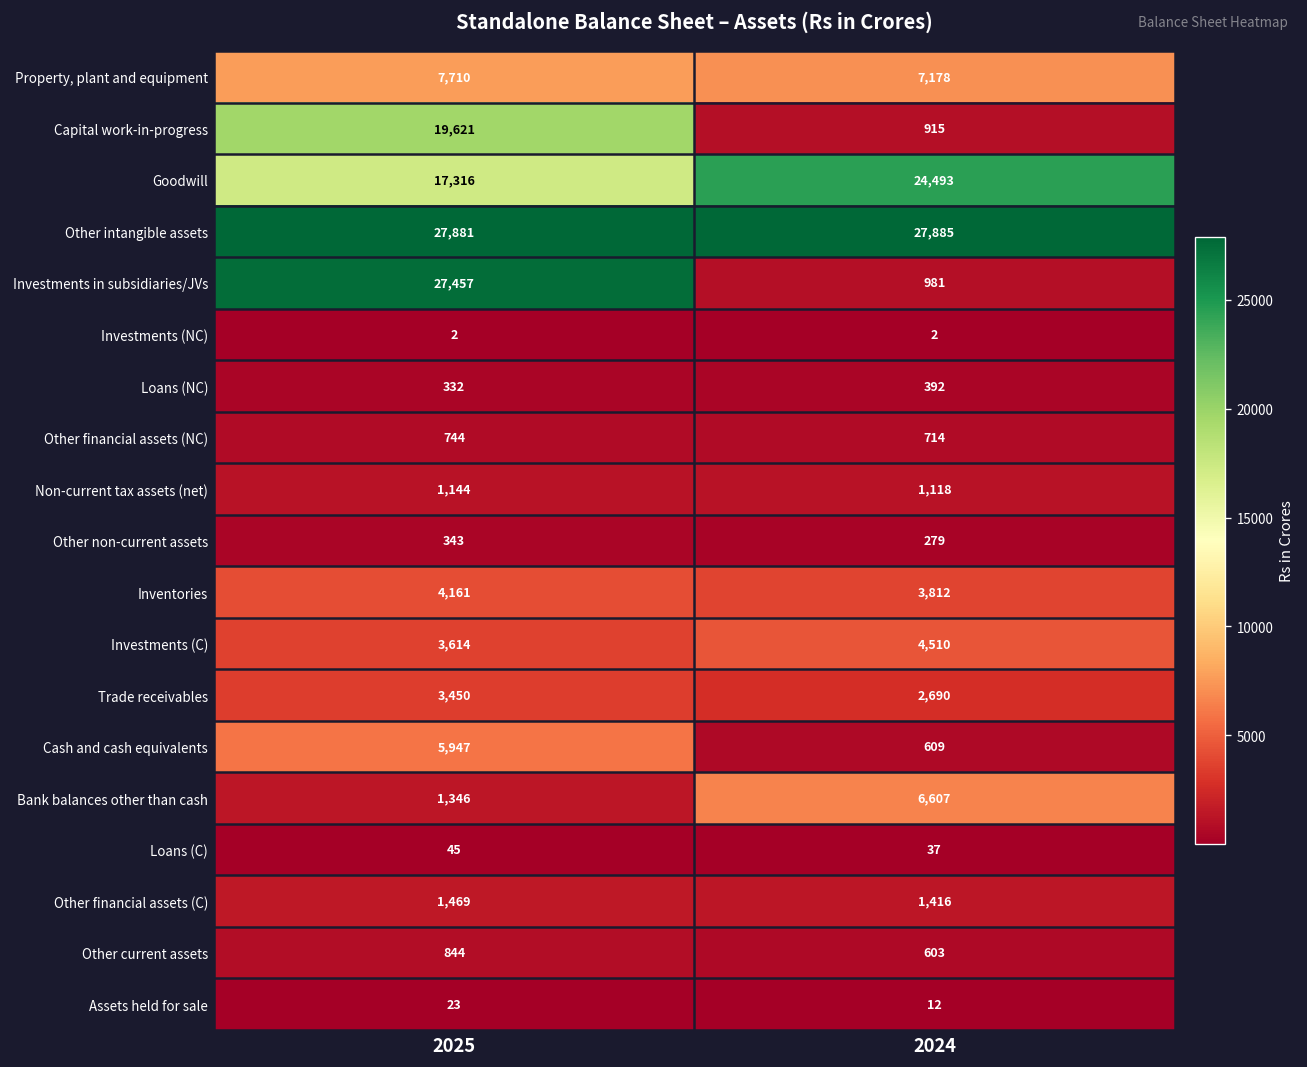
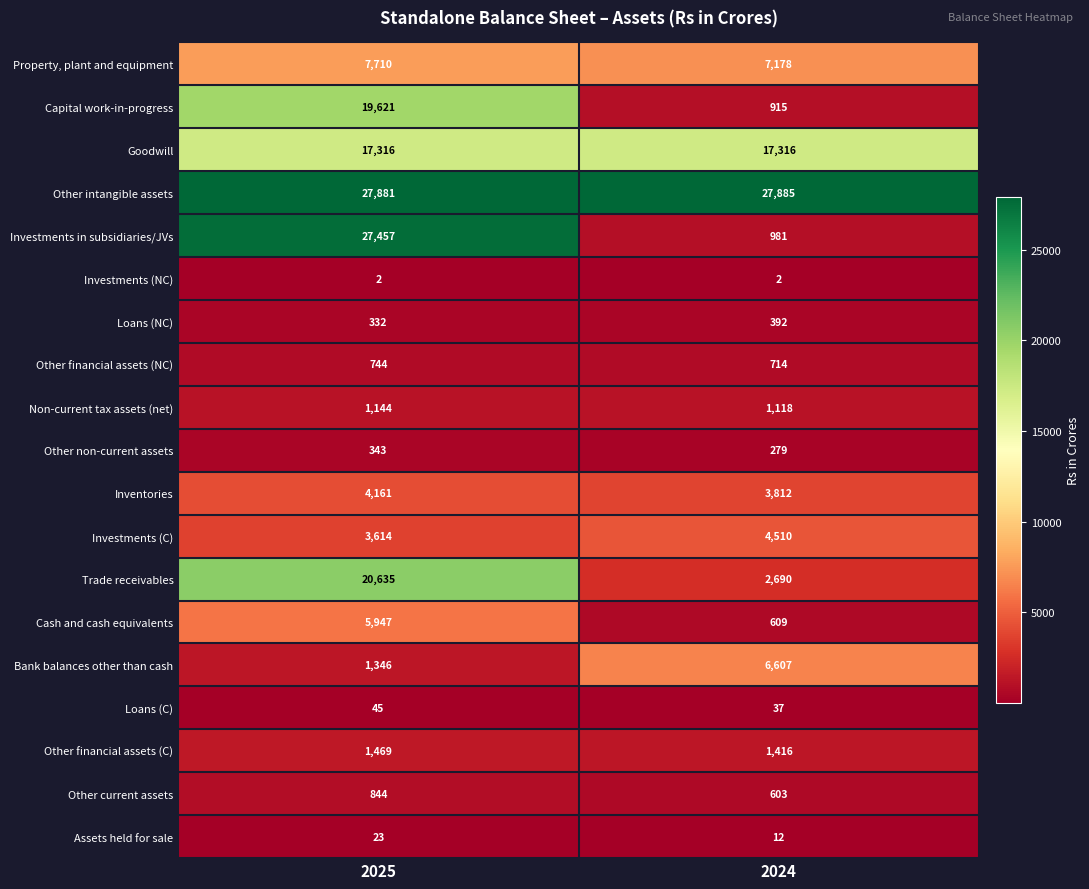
Goodwill, 2024: 24,493 -> 17,316
Trade receivables, 2025: 3,450 -> 20,635
